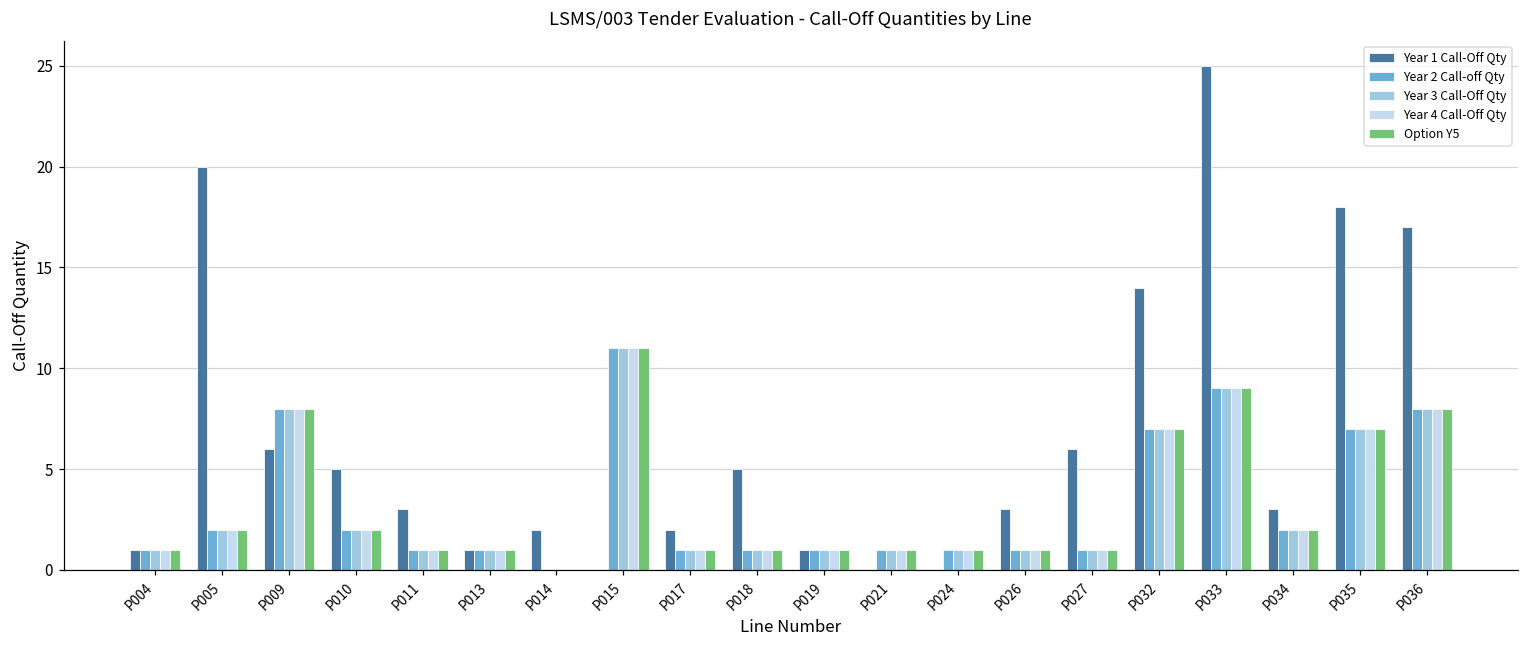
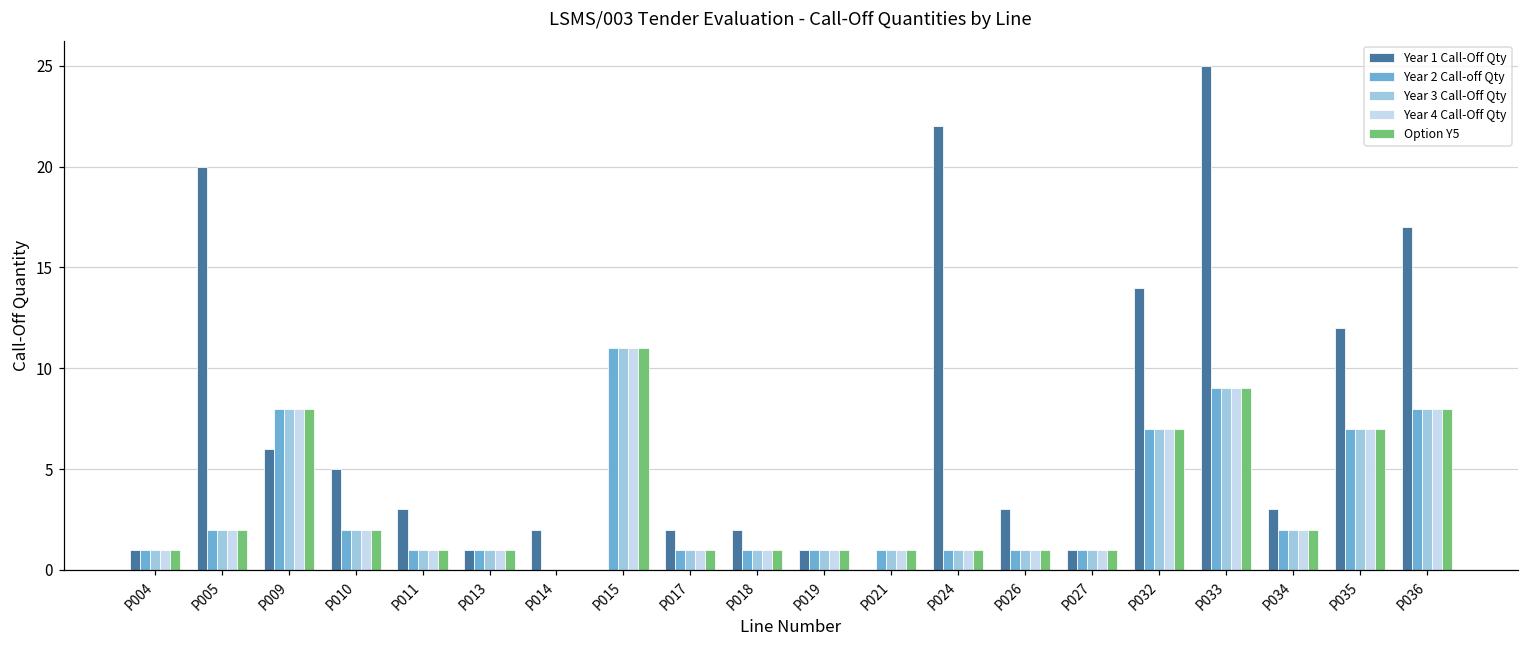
Year 1 Call-Off Qty, P018: 5 -> 2
Year 1 Call-Off Qty, P024: 0 -> 22
Year 1 Call-Off Qty, P027: 6 -> 1
Year 1 Call-Off Qty, P035: 18 -> 12
